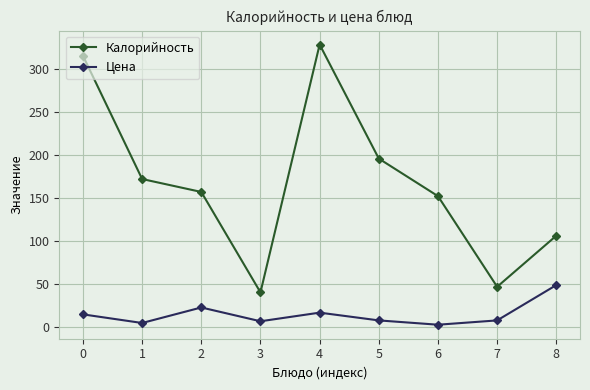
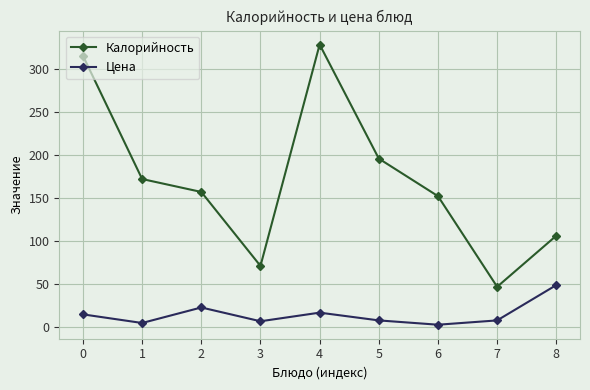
Калорийность, 3: 40 -> 70
